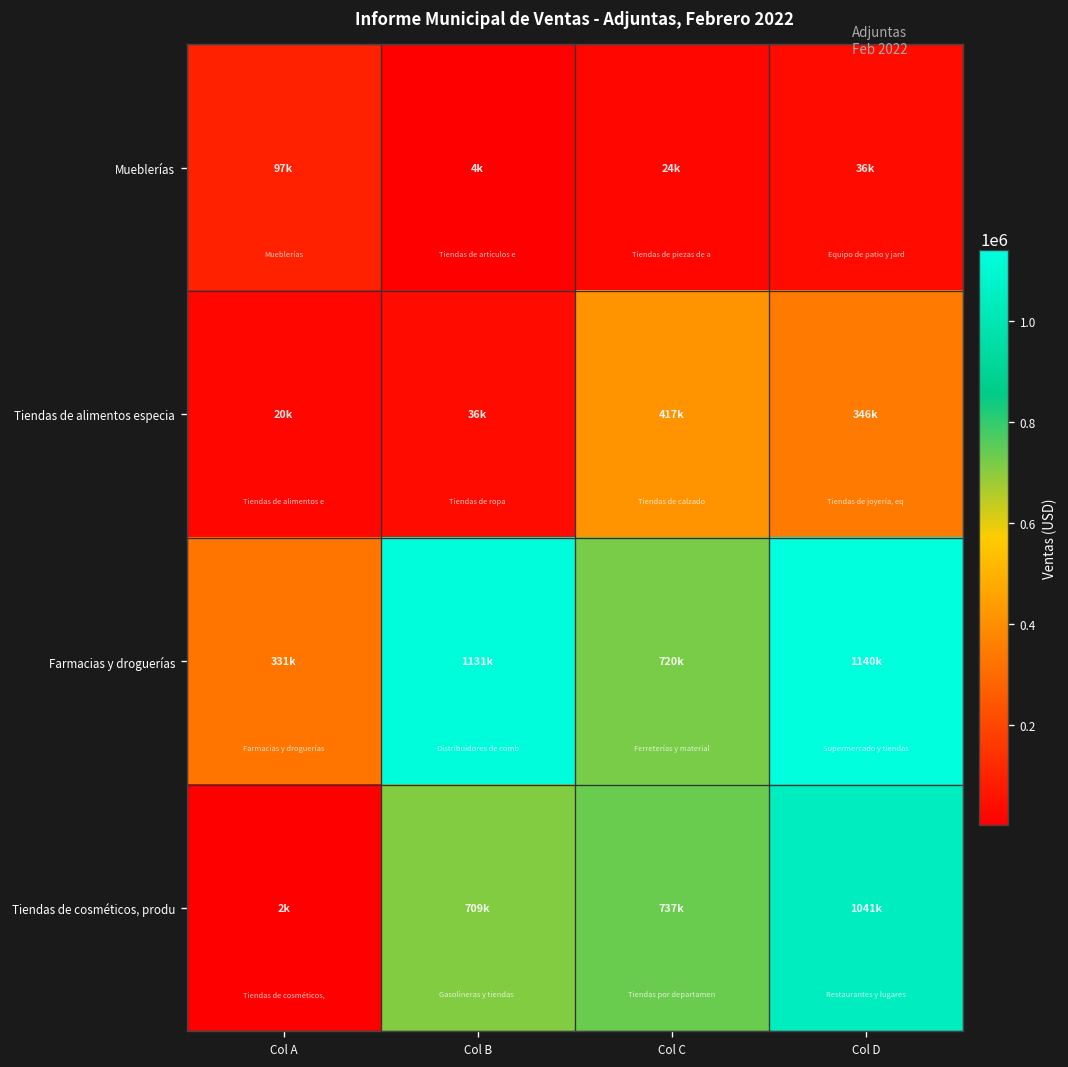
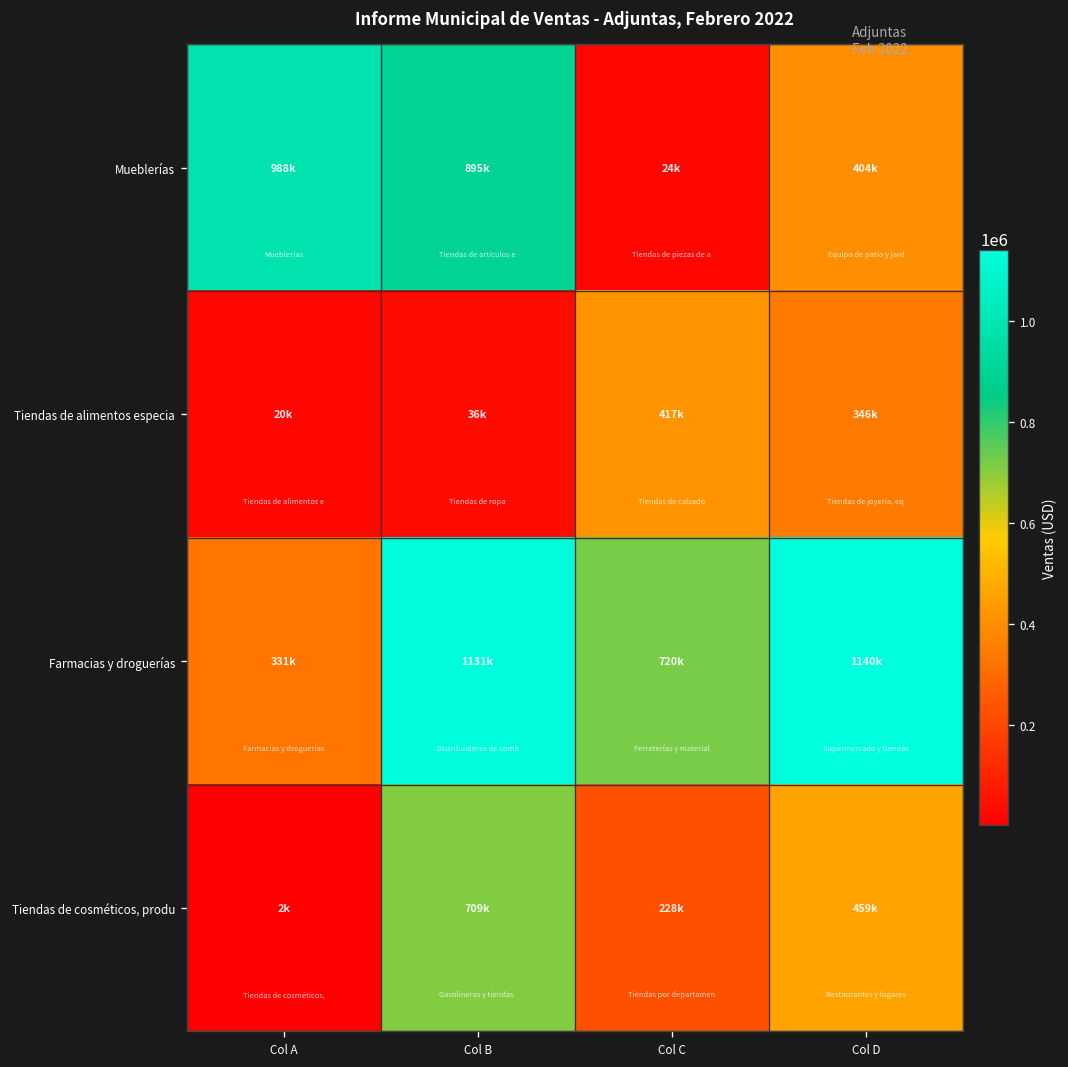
Mueblerías, Col A: 97k -> 988k
Mueblerías, Col B: 4k -> 895k
Mueblerías, Col D: 36k -> 404k
Tiendas de cosméticos, produ, Col C: 737k -> 228k
Tiendas de cosméticos, produ, Col D: 1041k -> 459k
